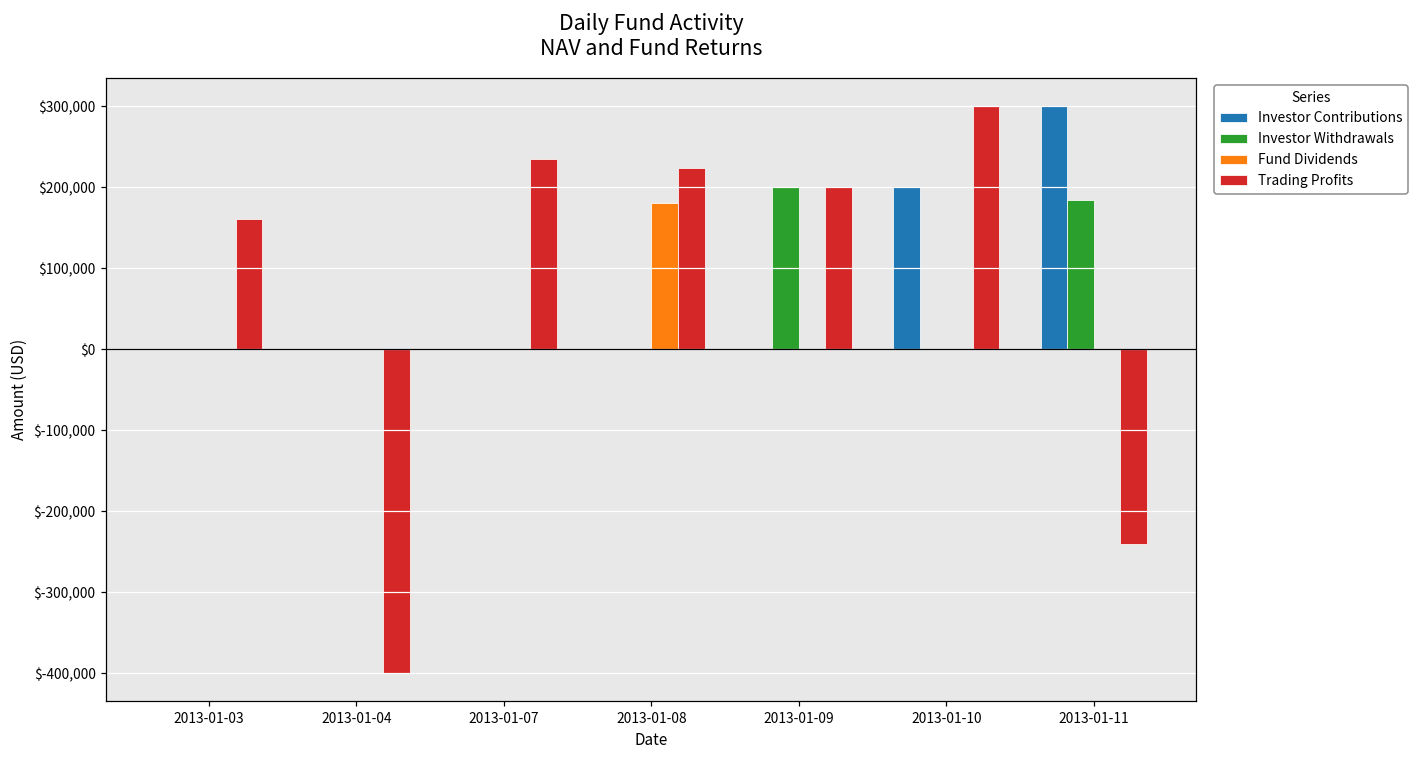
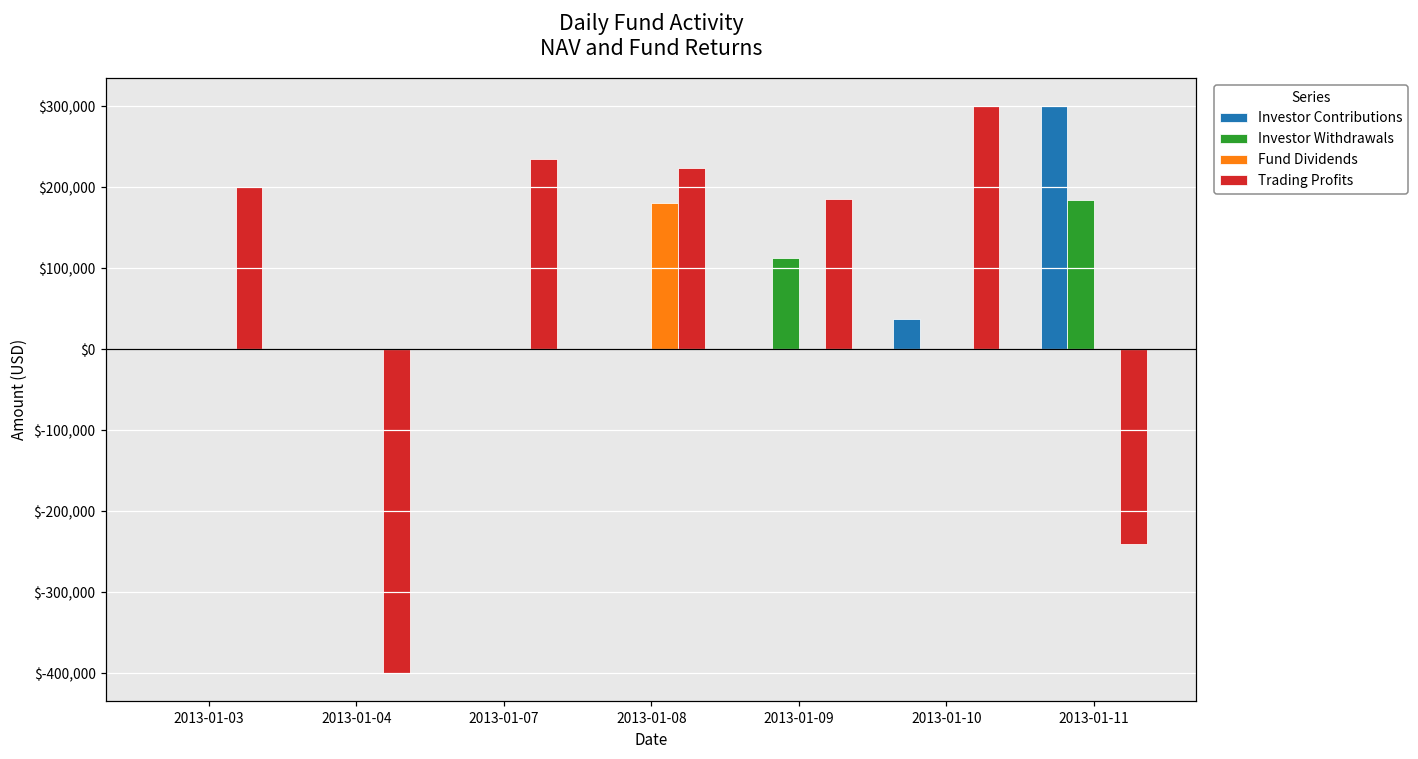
Trading Profits, 2013-01-03: $160,000 -> $200,000
Investor Withdrawals, 2013-01-09: $200,000 -> $110,000
Trading Profits, 2013-01-09: $200,000 -> $190,000
Investor Contributions, 2013-01-10: $200,000 -> $40,000
